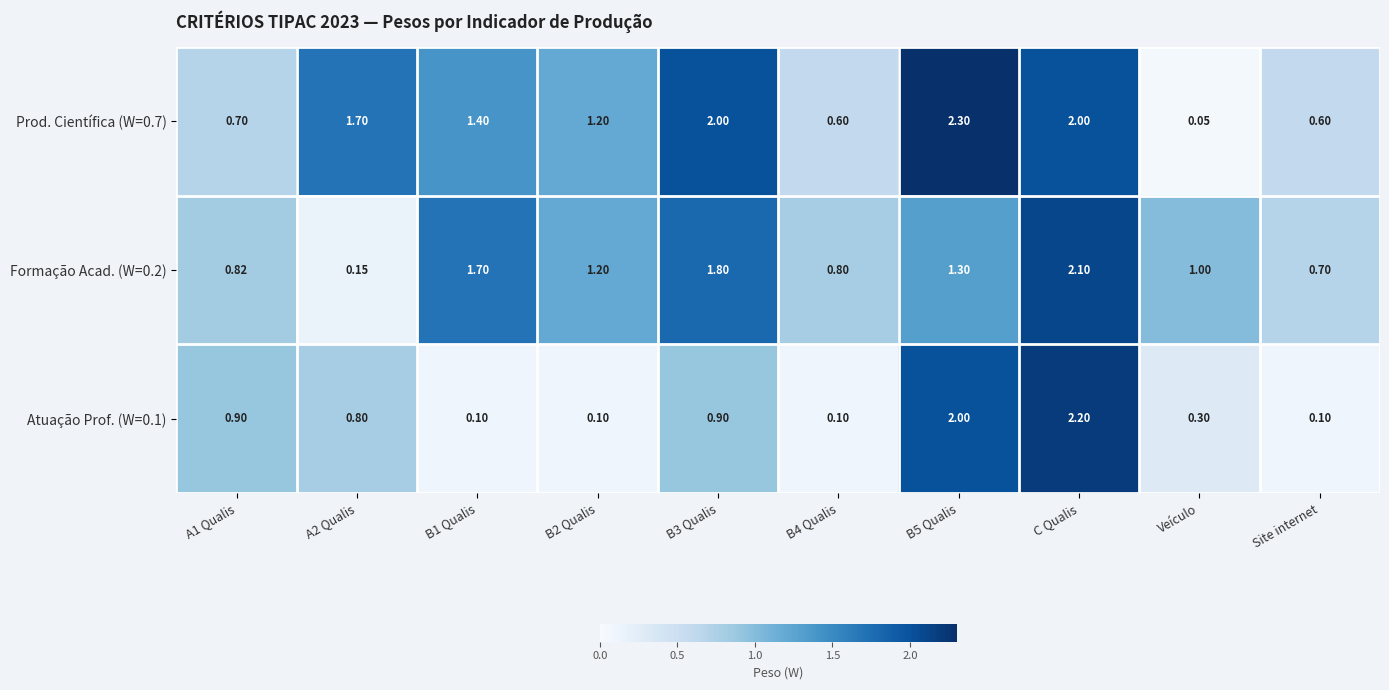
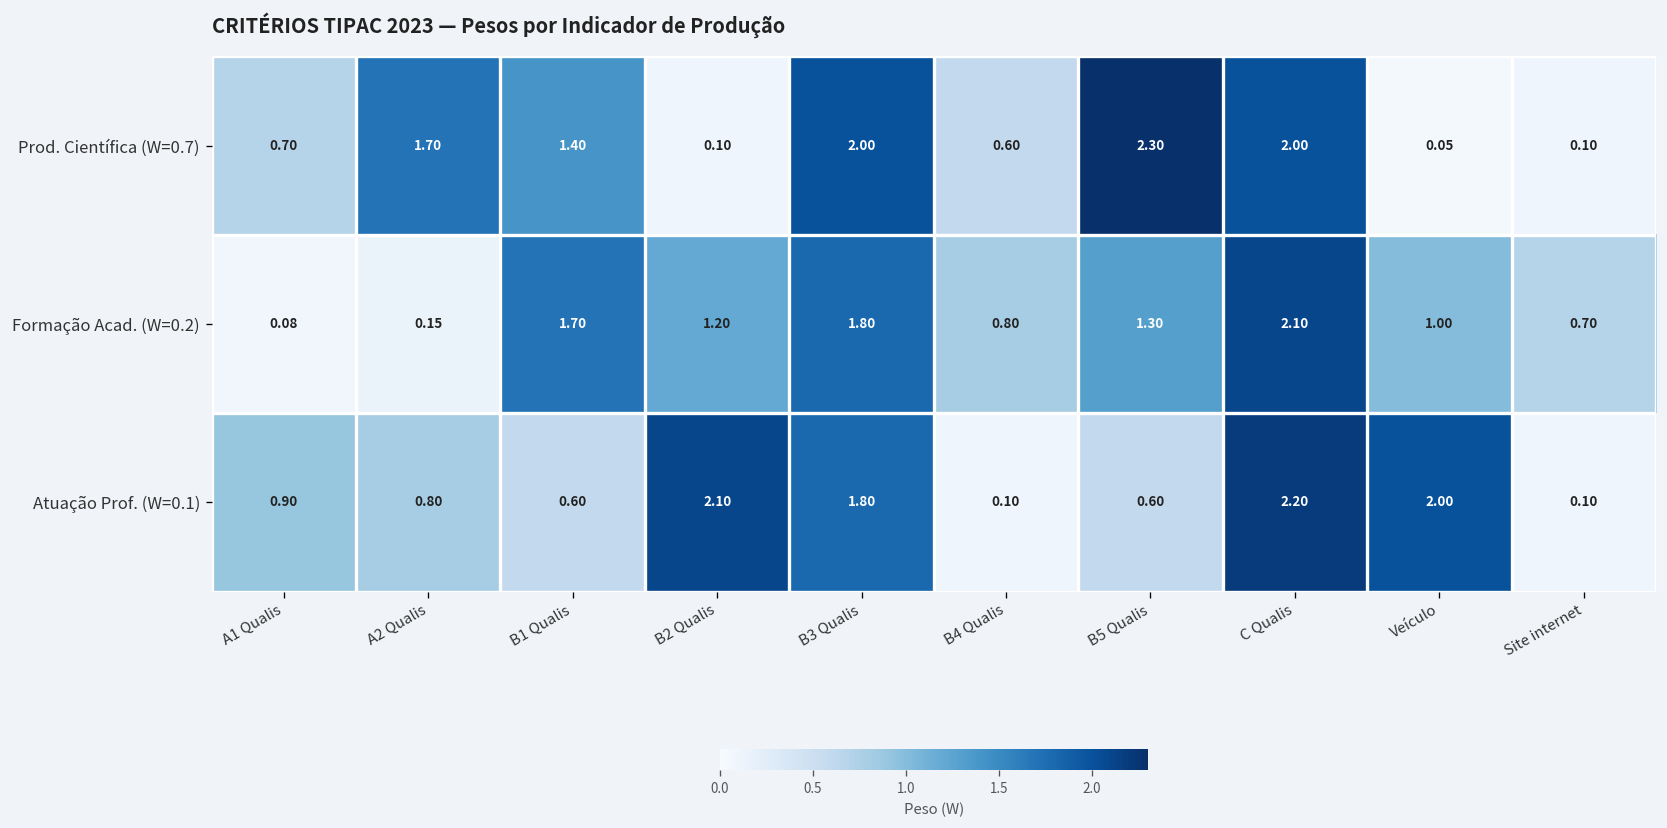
Prod. Científica (W=0.7), B2 Qualis: 1.20 -> 0.10
Prod. Científica (W=0.7), Site internet: 0.60 -> 0.10
Formação Acad. (W=0.2), A1 Qualis: 0.82 -> 0.08
Atuação Prof. (W=0.1), B1 Qualis: 0.10 -> 0.60
Atuação Prof. (W=0.1), B2 Qualis: 0.10 -> 2.10
Atuação Prof. (W=0.1), B3 Qualis: 0.90 -> 1.80
Atuação Prof. (W=0.1), B5 Qualis: 2.00 -> 0.60
Atuação Prof. (W=0.1), Veículo: 0.30 -> 2.00
